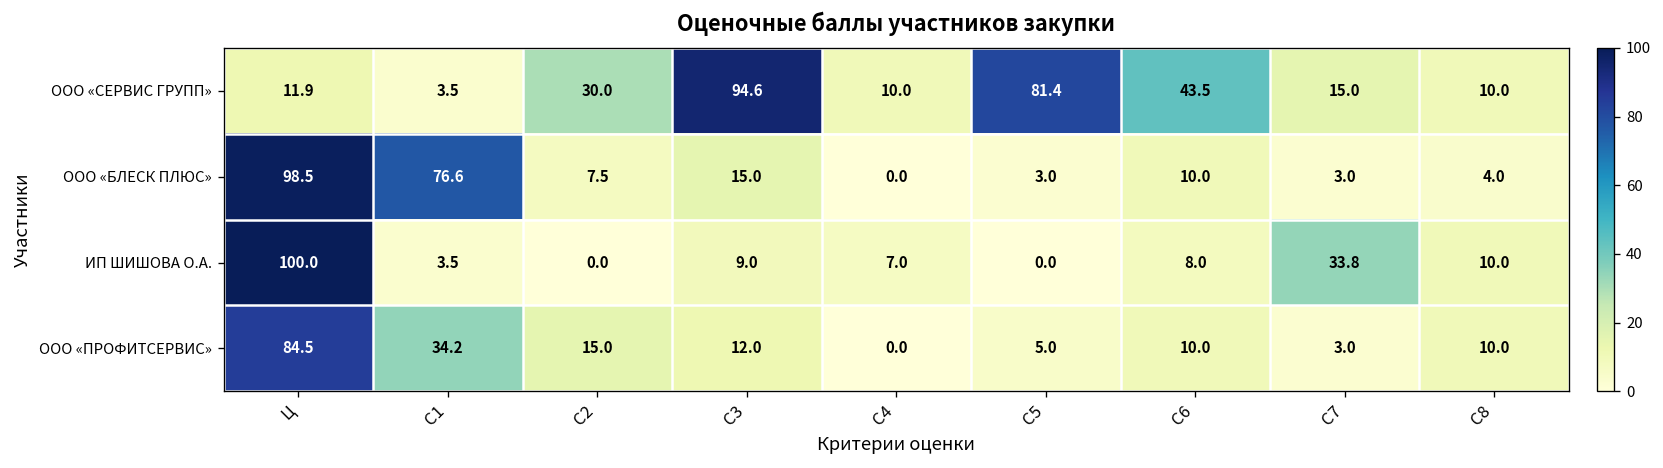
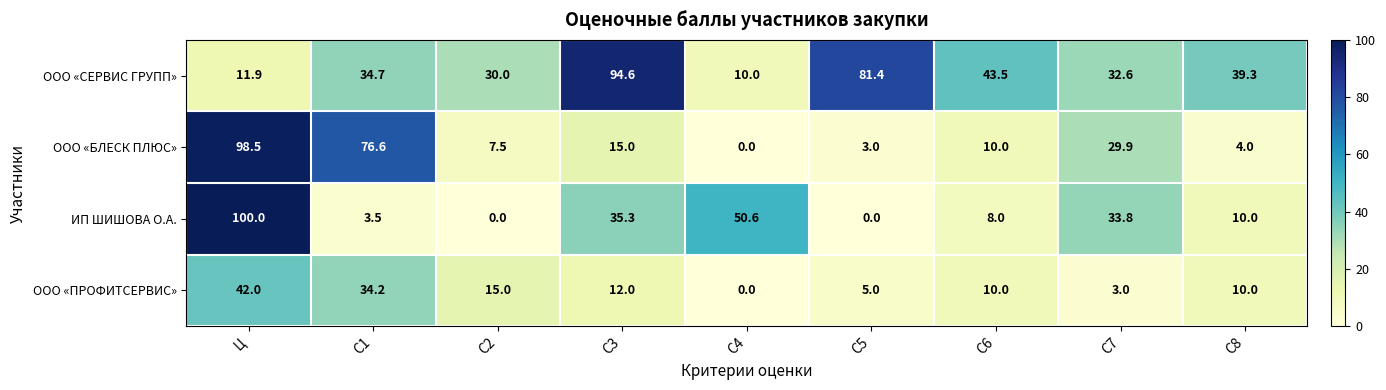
ООО «СЕРВИС ГРУПП», С1: 3.5 -> 34.7
ООО «СЕРВИС ГРУПП», С7: 15.0 -> 32.6
ООО «СЕРВИС ГРУПП», С8: 10.0 -> 39.3
ООО «БЛЕСК ПЛЮС», С7: 3.0 -> 29.9
ИП ШИШОВА О.А., С3: 9.0 -> 35.3
ИП ШИШОВА О.А., С4: 7.0 -> 50.6
ООО «ПРОФИТСЕРВИС», Ц: 84.5 -> 42.0
